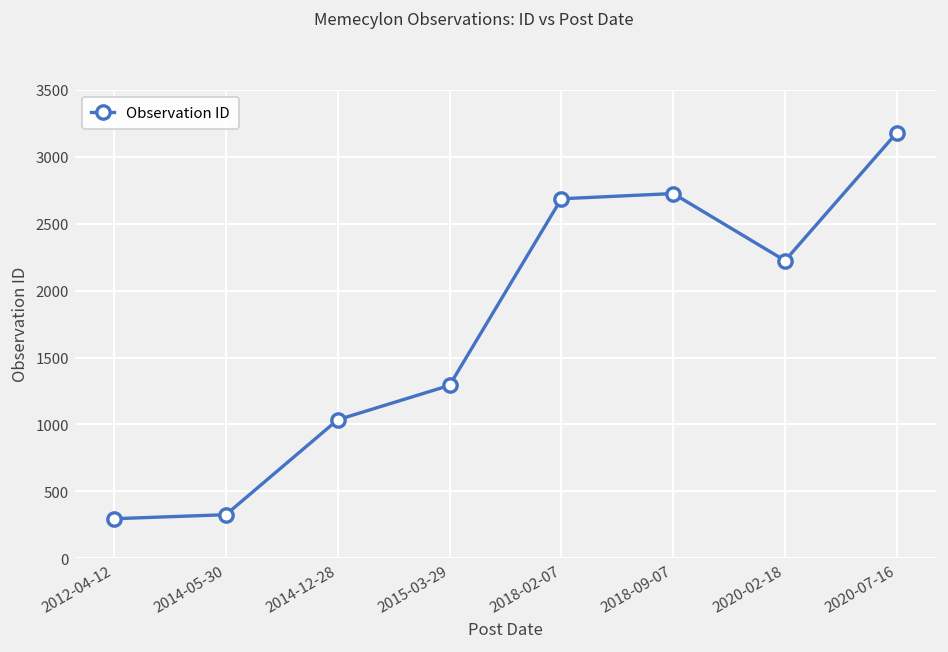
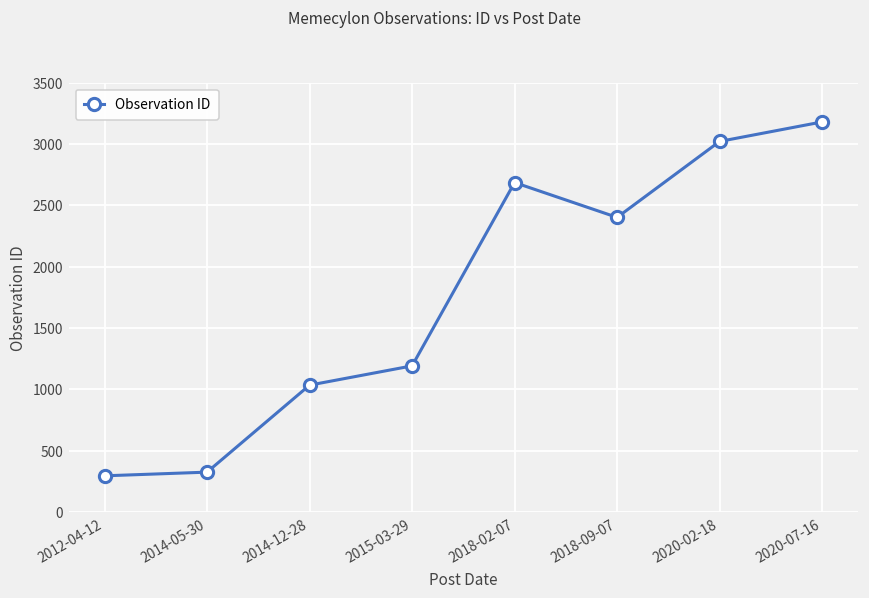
2015-03-29: 1290 -> 1190
2018-09-07: 2730 -> 2400
2020-02-18: 2220 -> 3020
